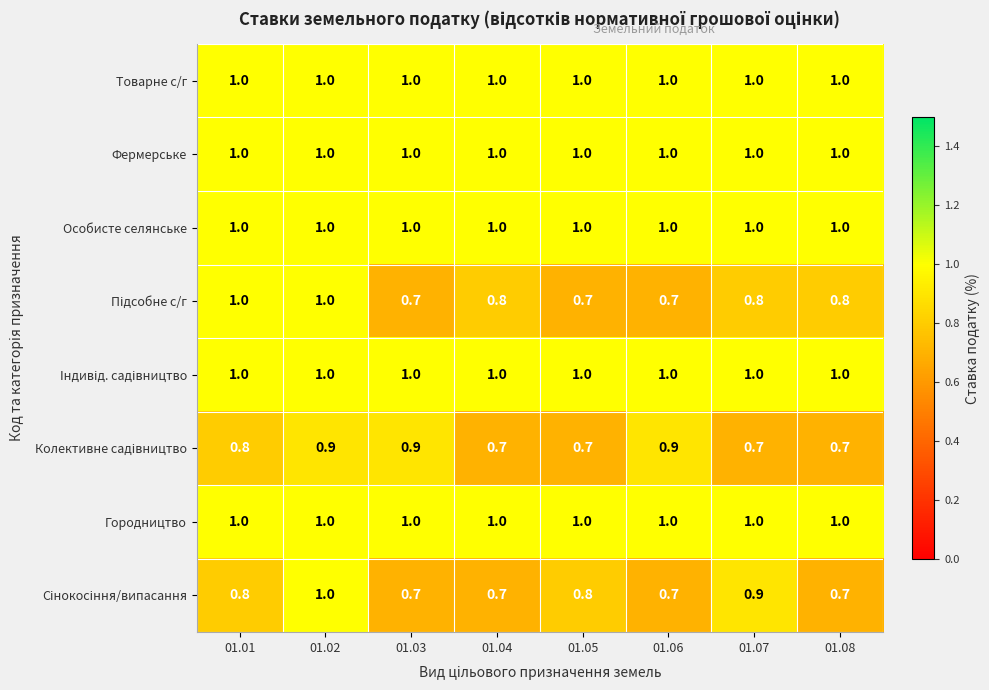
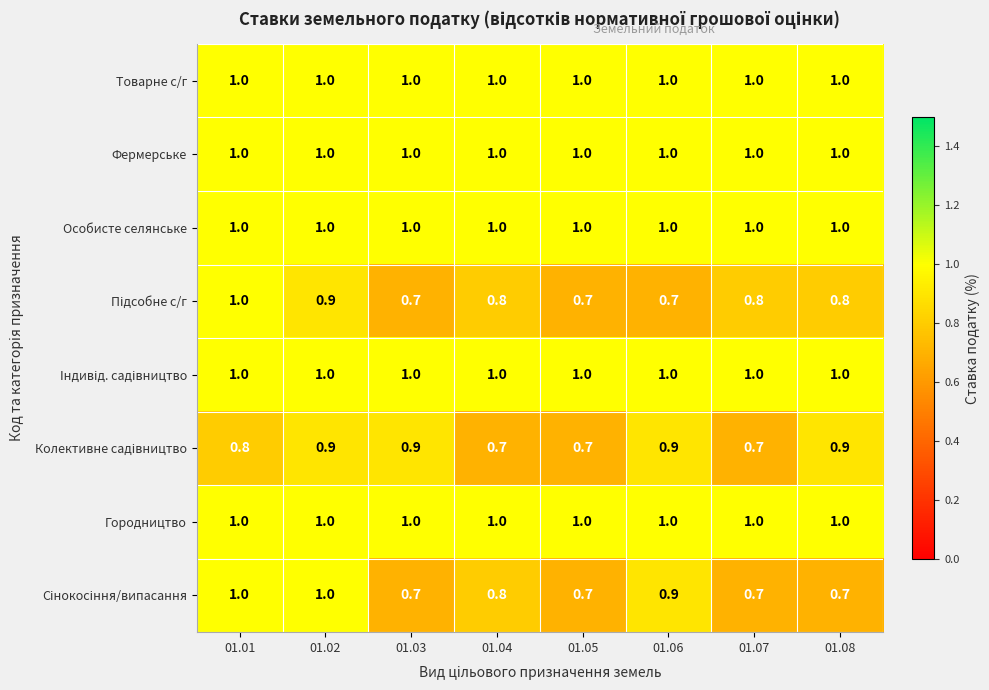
Підсобне с/г, 01.02: 1.0 -> 0.9
Колективне садівництво, 01.08: 0.7 -> 0.9
Сінокосіння/випасання, 01.01: 0.8 -> 1.0
Сінокосіння/випасання, 01.04: 0.7 -> 0.8
Сінокосіння/випасання, 01.05: 0.8 -> 0.7
Сінокосіння/випасання, 01.06: 0.7 -> 0.9
Сінокосіння/випасання, 01.07: 0.9 -> 0.7
